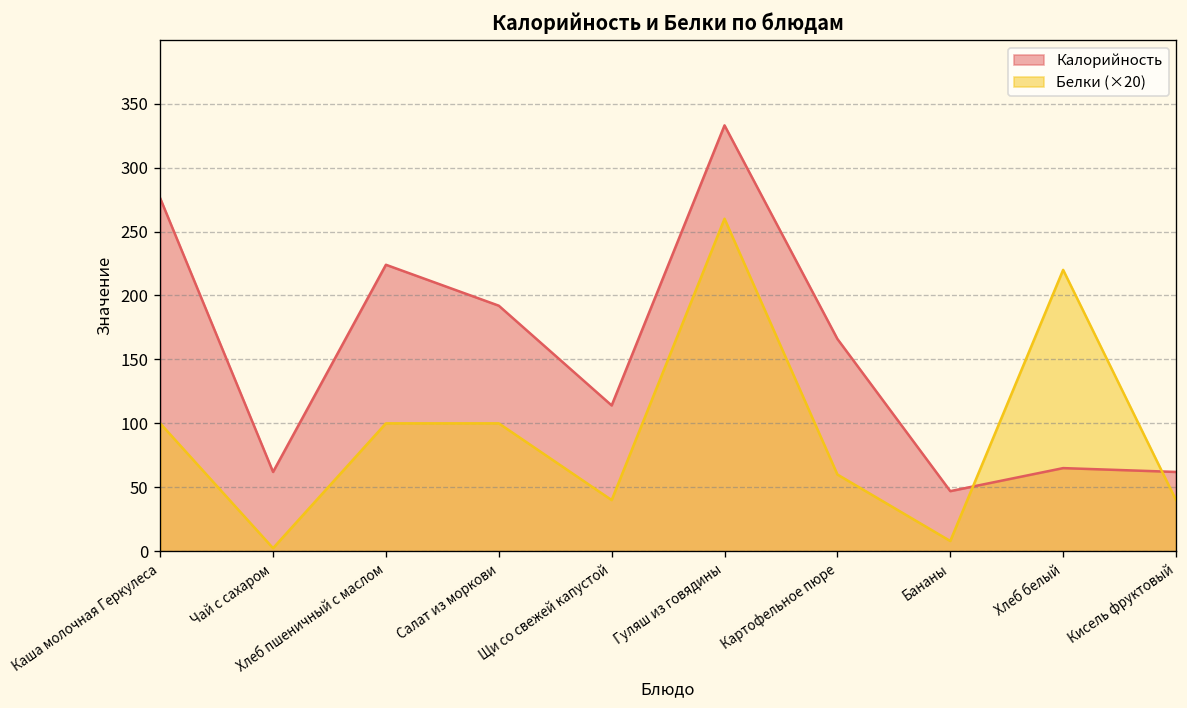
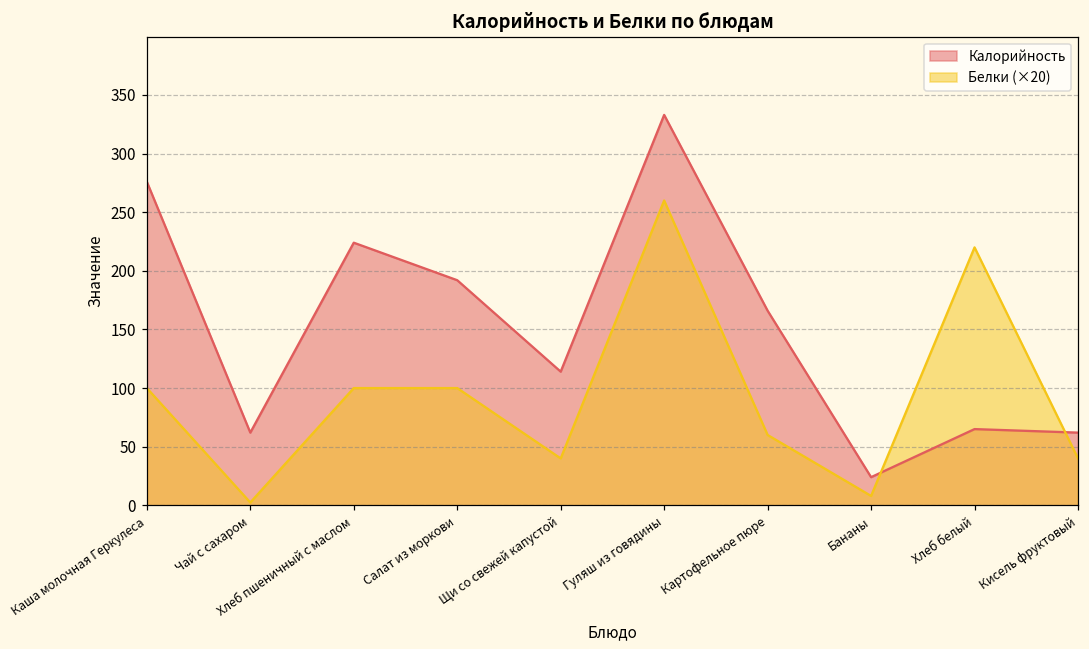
Калорийность, Бананы: 47 -> 24
